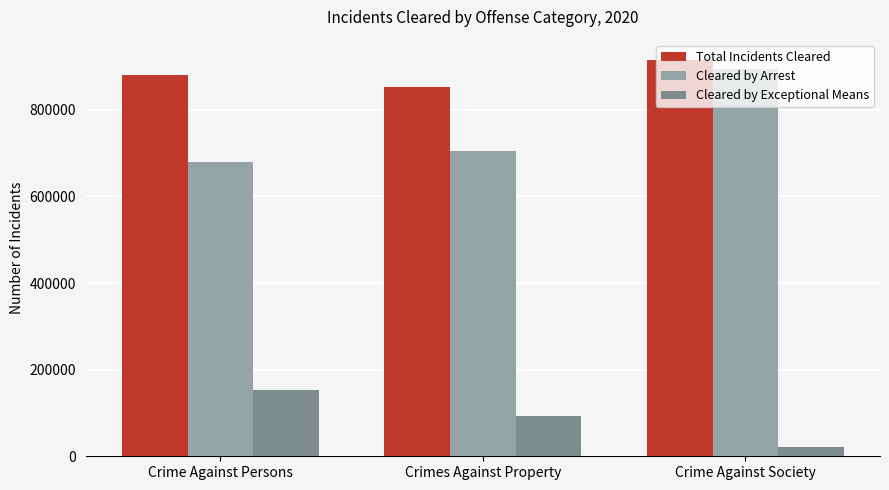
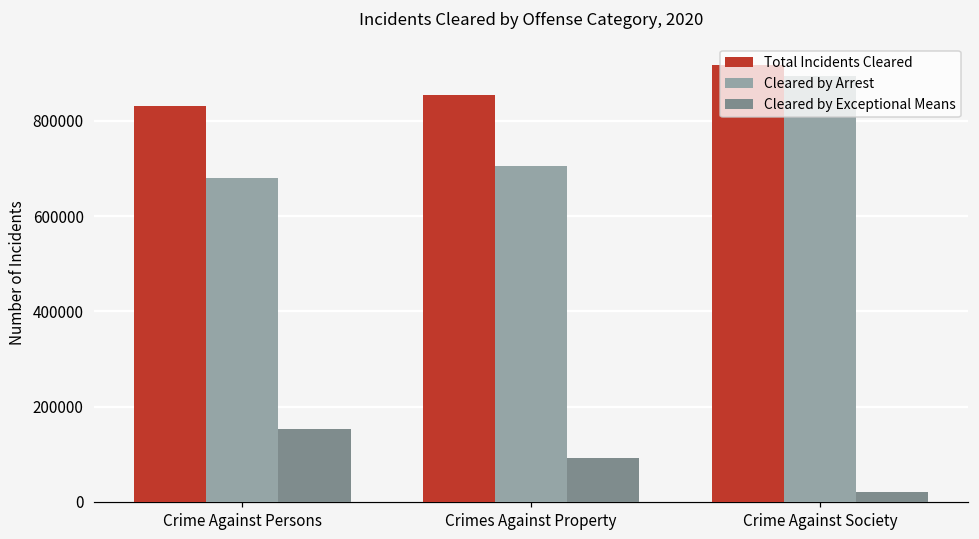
Total Incidents Cleared, Crime Against Persons: 880000 -> 830000
